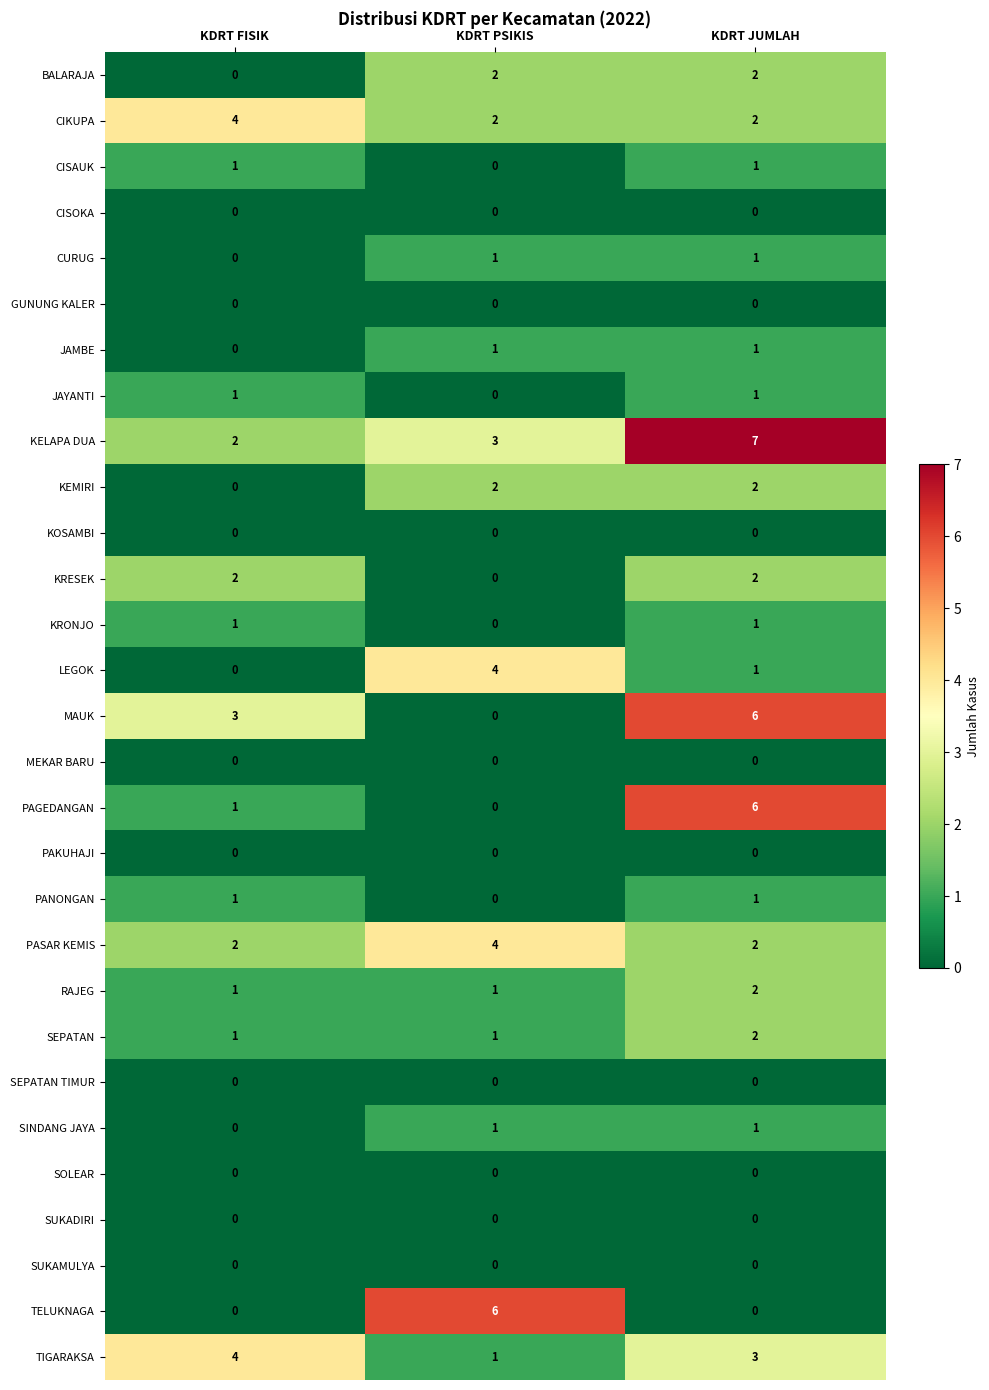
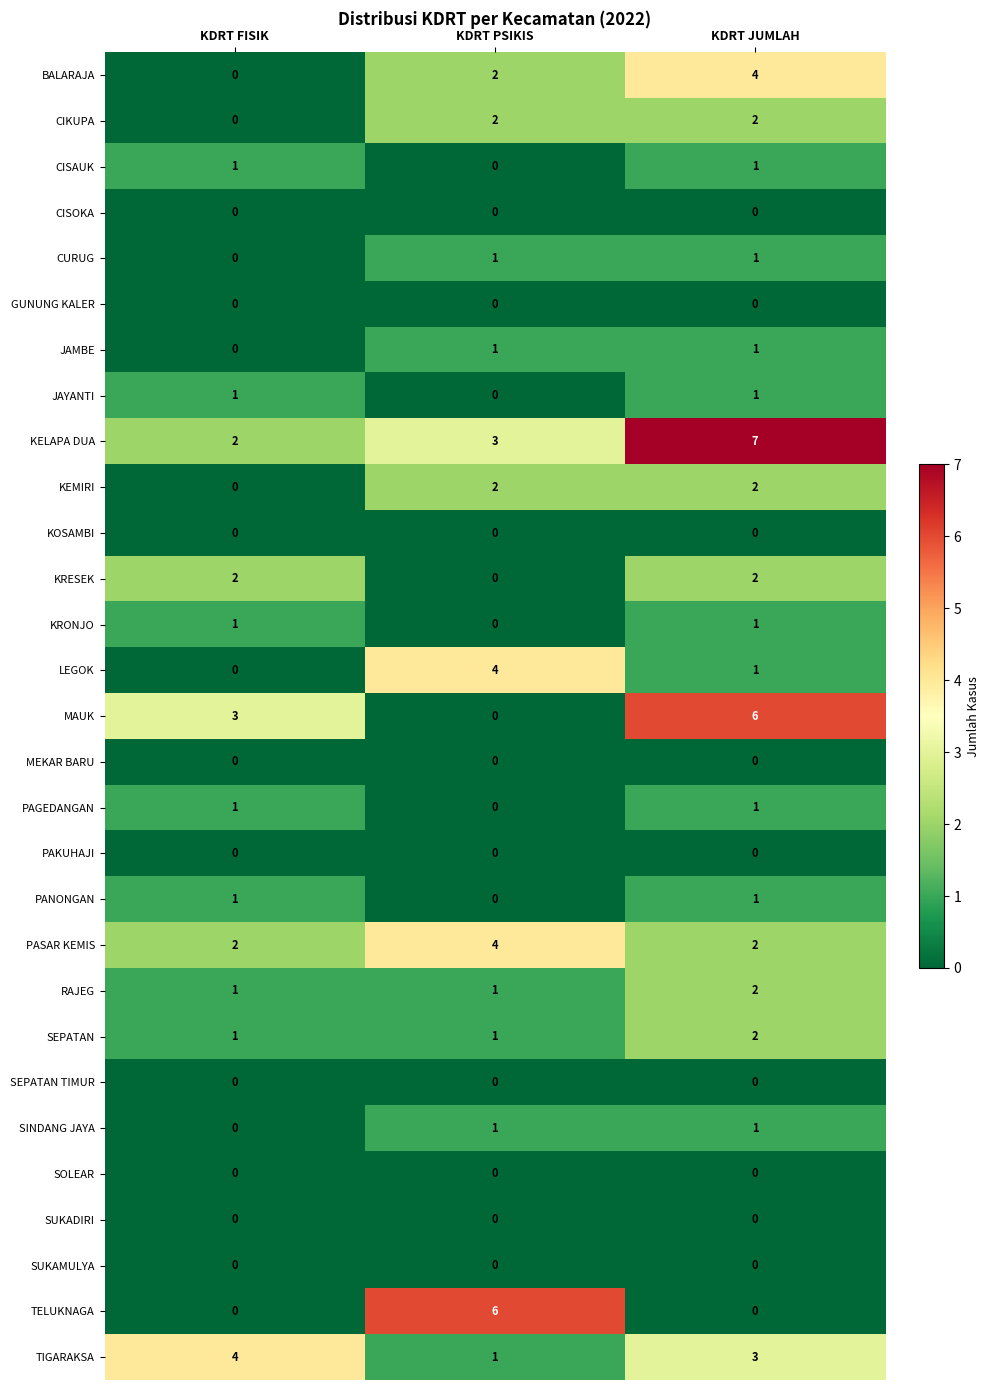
BALARAJA, KDRT JUMLAH: 2 -> 4
CIKUPA, KDRT FISIK: 4 -> 0
PAGEDANGAN, KDRT JUMLAH: 6 -> 1
